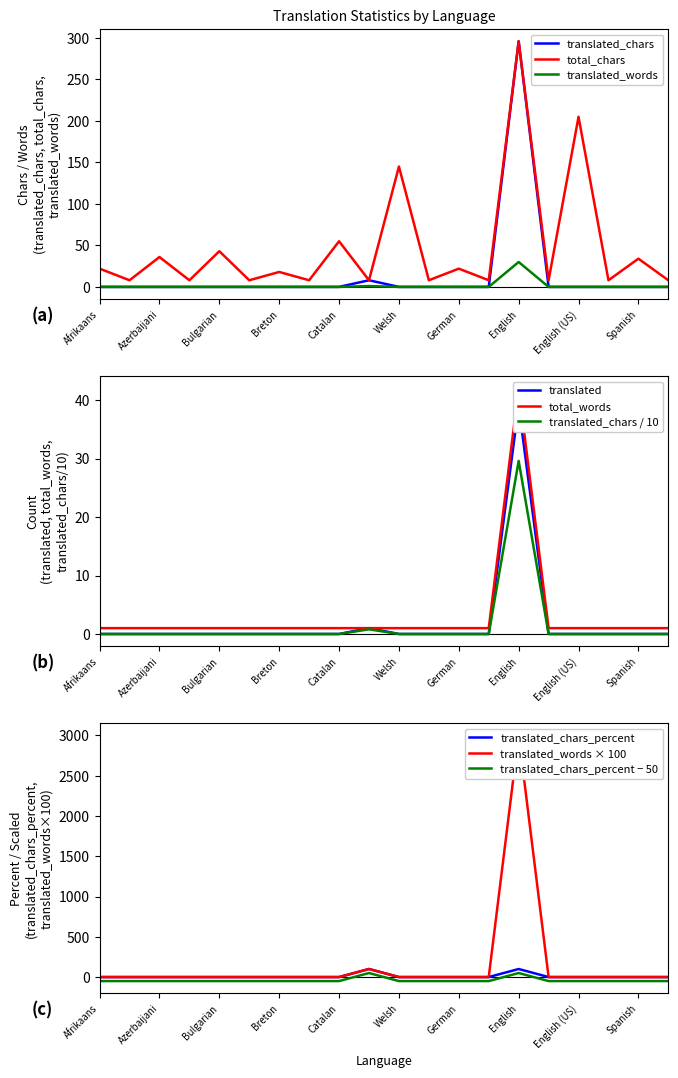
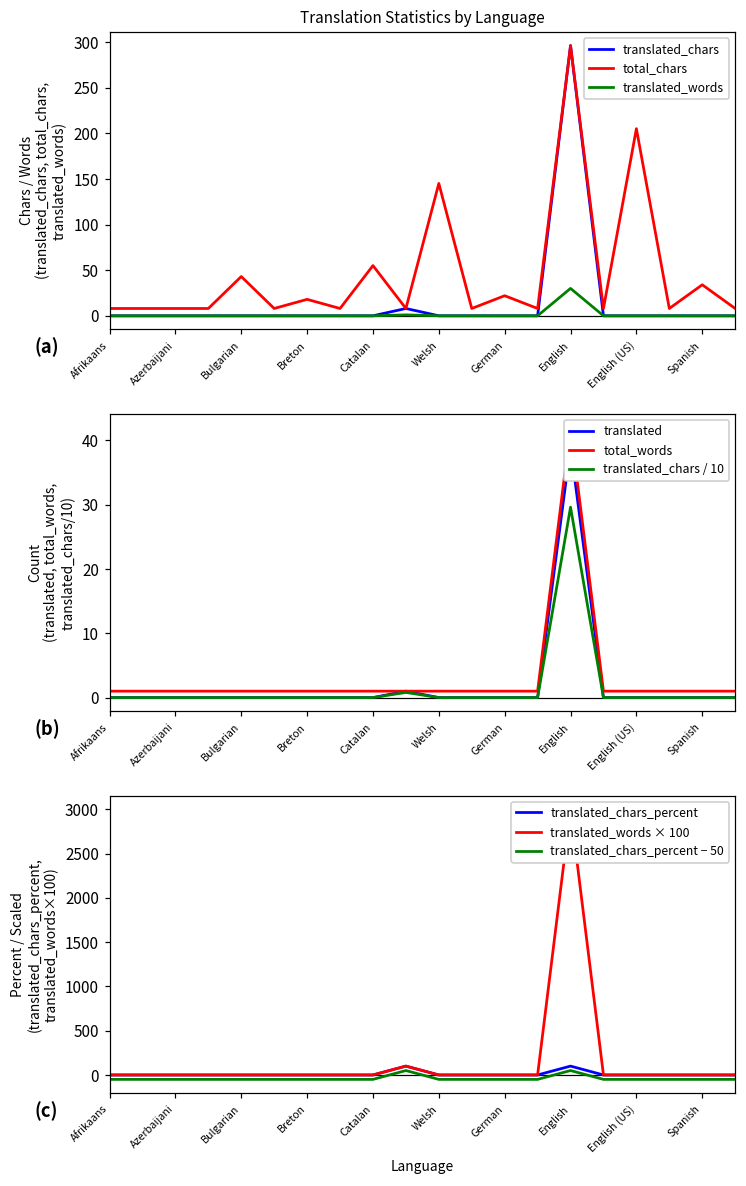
Translation Statistics by Language, total_chars, Afrikaans: 20 -> 10
Translation Statistics by Language, total_chars, Azerbaijani: 40 -> 10
